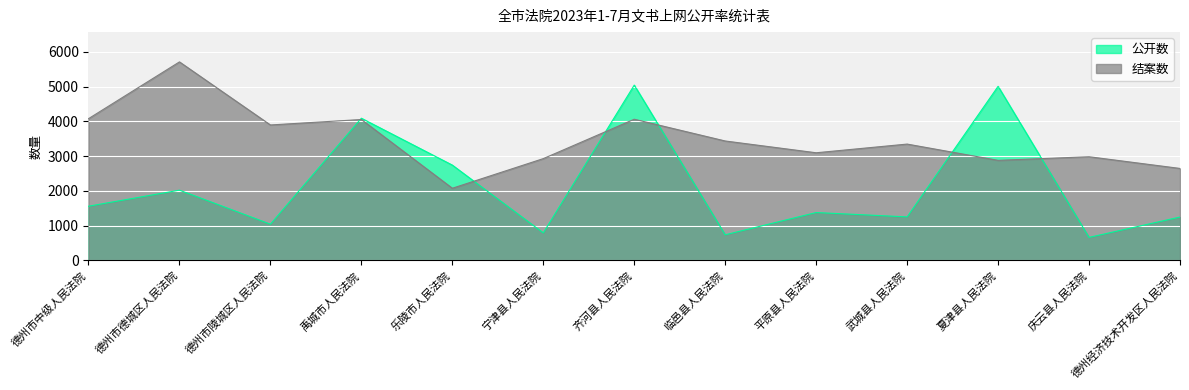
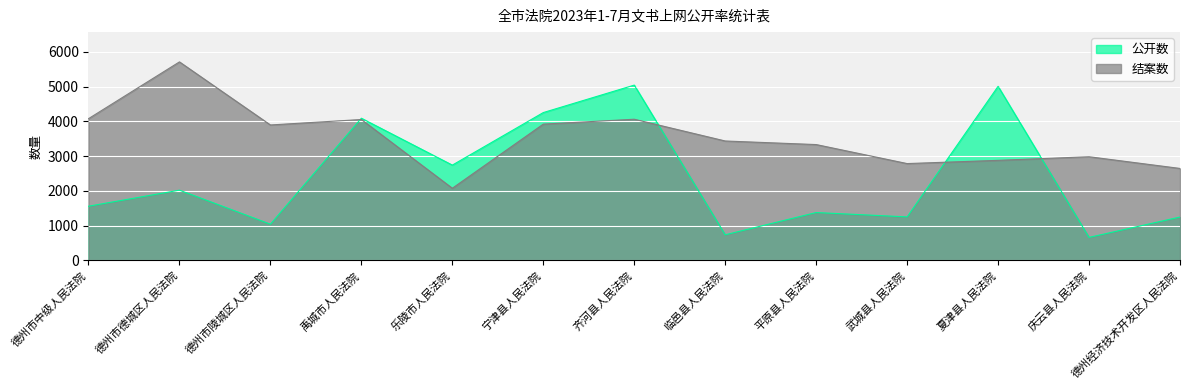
公开数, 宁津县人民法院: 800 -> 4300
结案数, 宁津县人民法院: 2900 -> 3900
结案数, 平原县人民法院: 3100 -> 3300
结案数, 武城县人民法院: 3300 -> 2800
